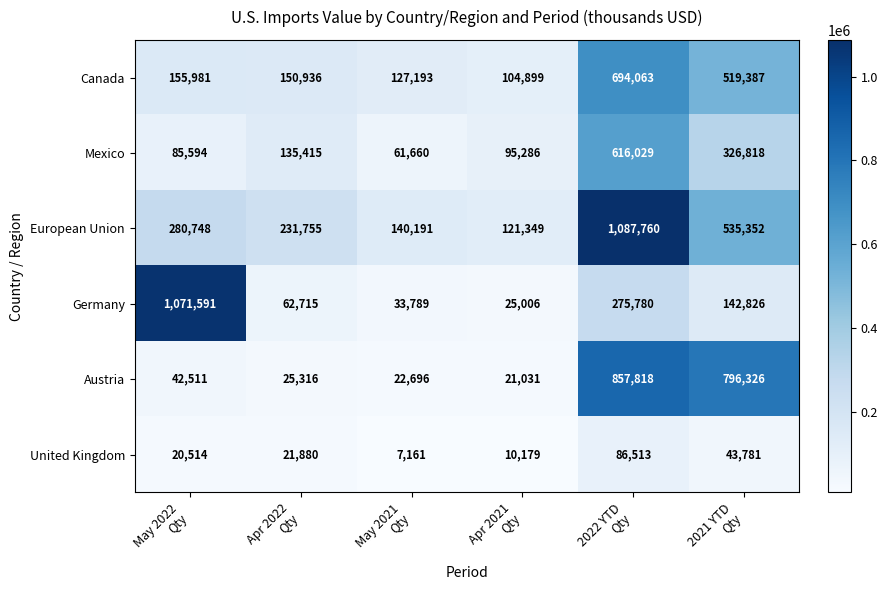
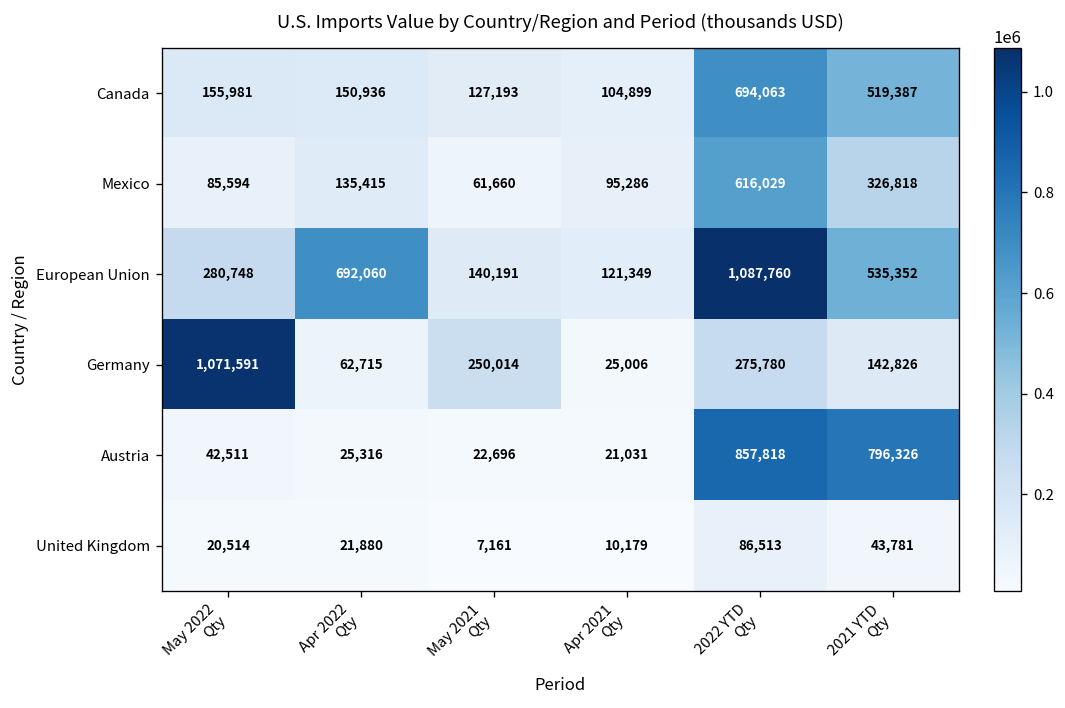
European Union, Apr 2022 Qty: 231,755 -> 692,060
Germany, May 2021 Qty: 33,789 -> 250,014
